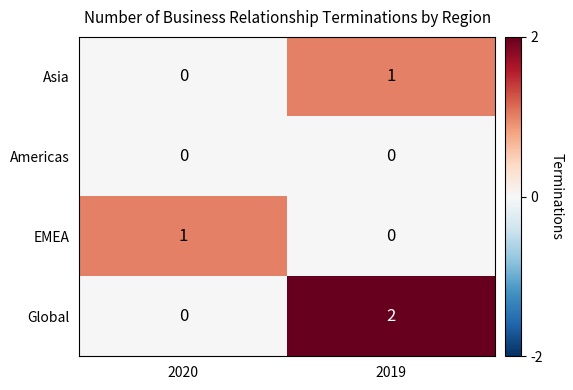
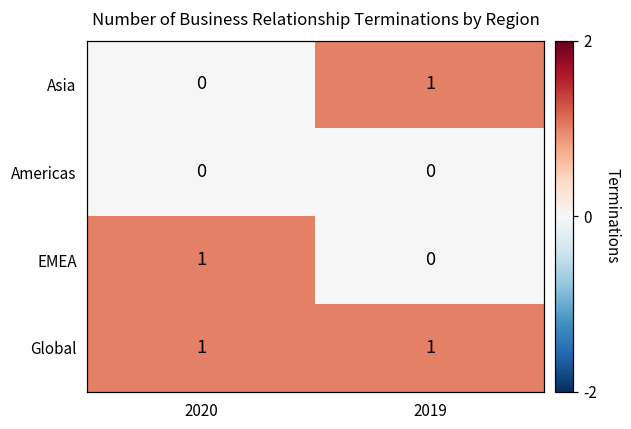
Global, 2020: 0 -> 1
Global, 2019: 2 -> 1
